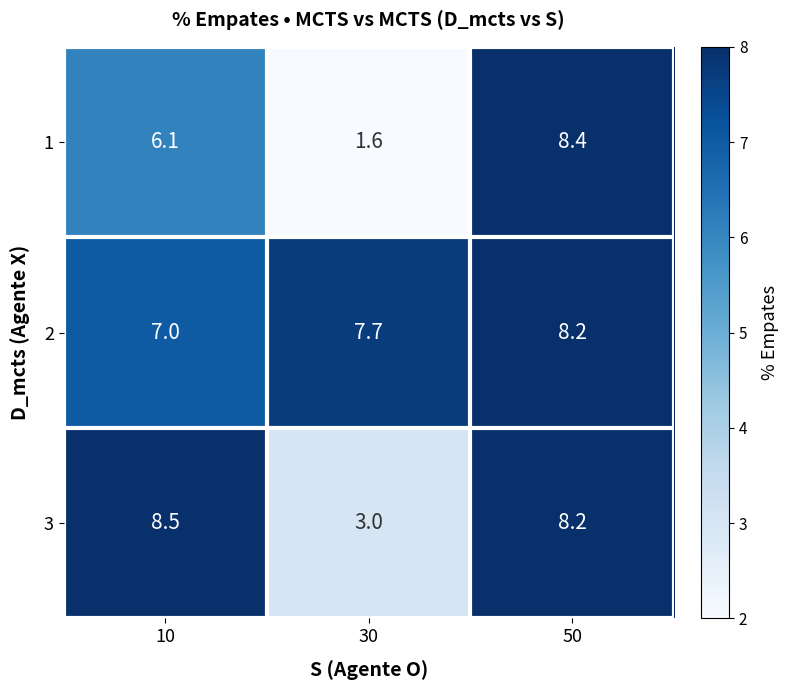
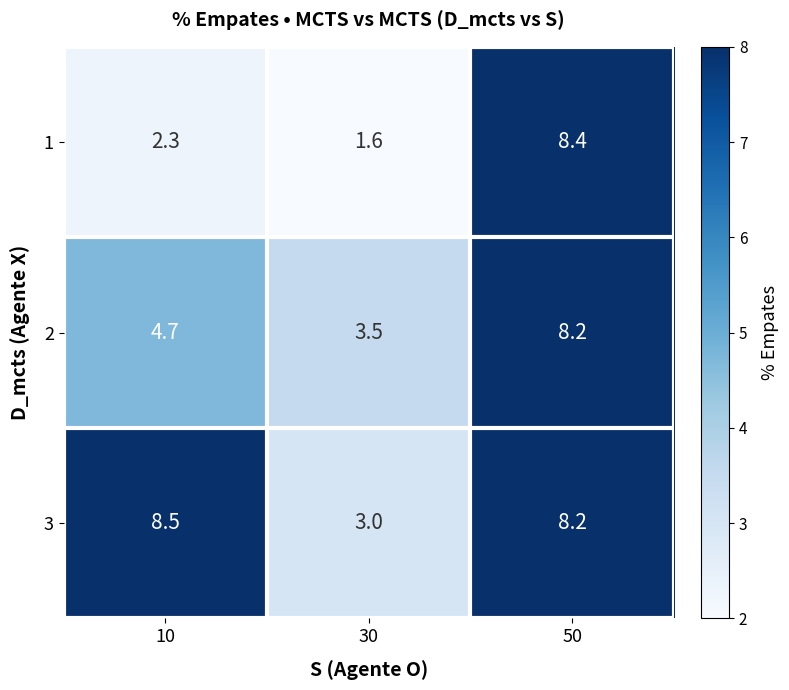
1, 10: 6.1 -> 2.3
2, 10: 7.0 -> 4.7
2, 30: 7.7 -> 3.5
